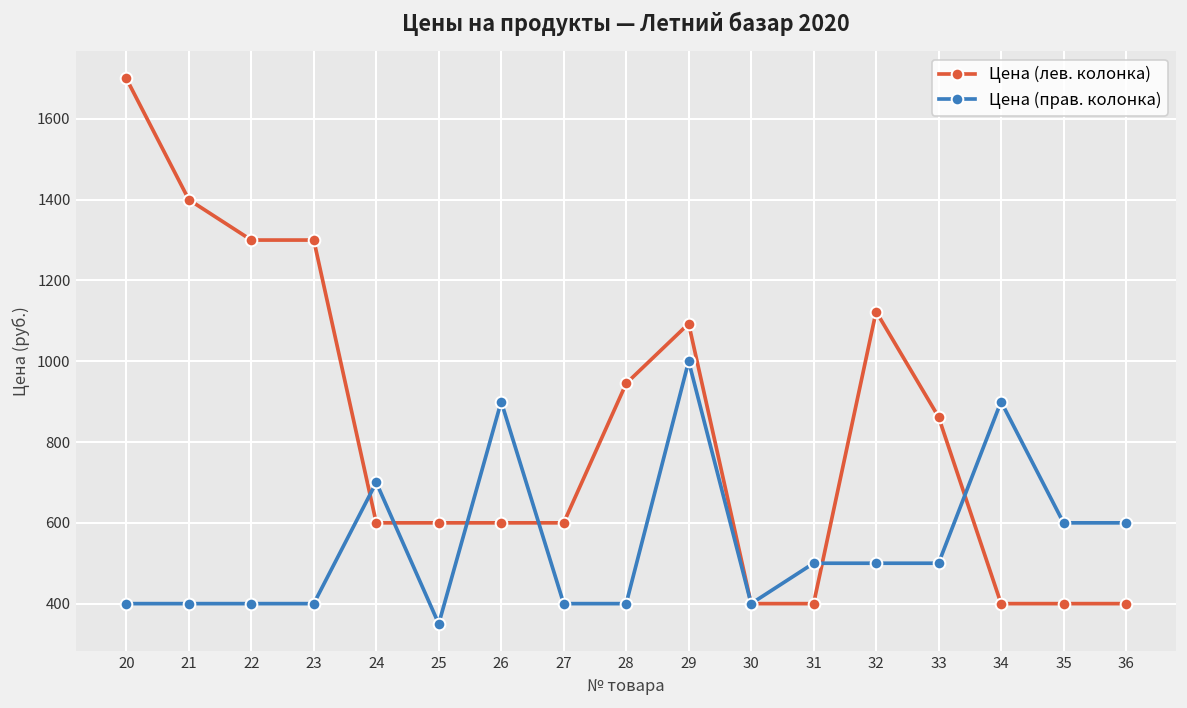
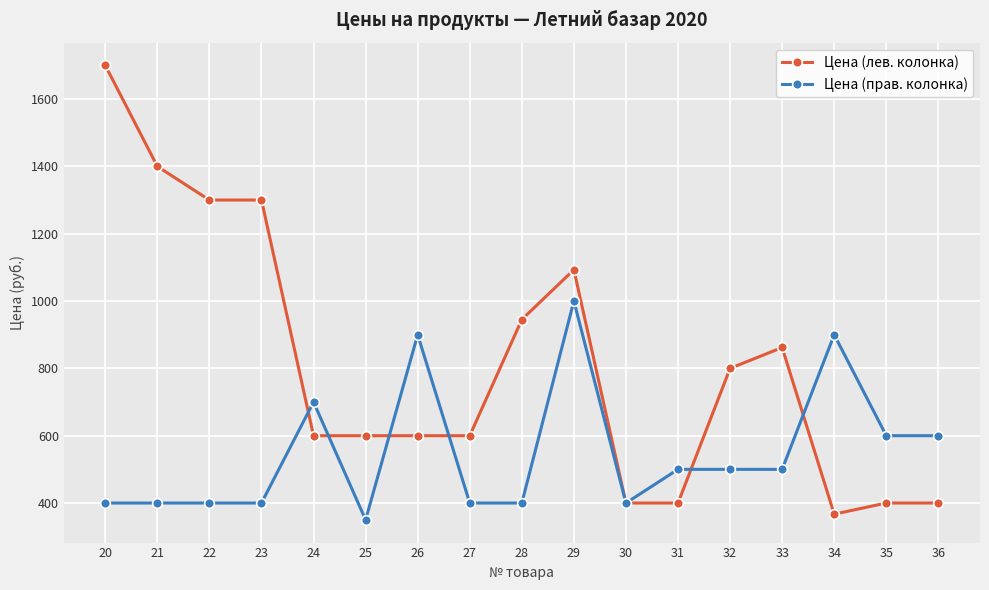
Цена (лев. колонка), 32: 1120 -> 800
Цена (лев. колонка), 34: 400 -> 370
